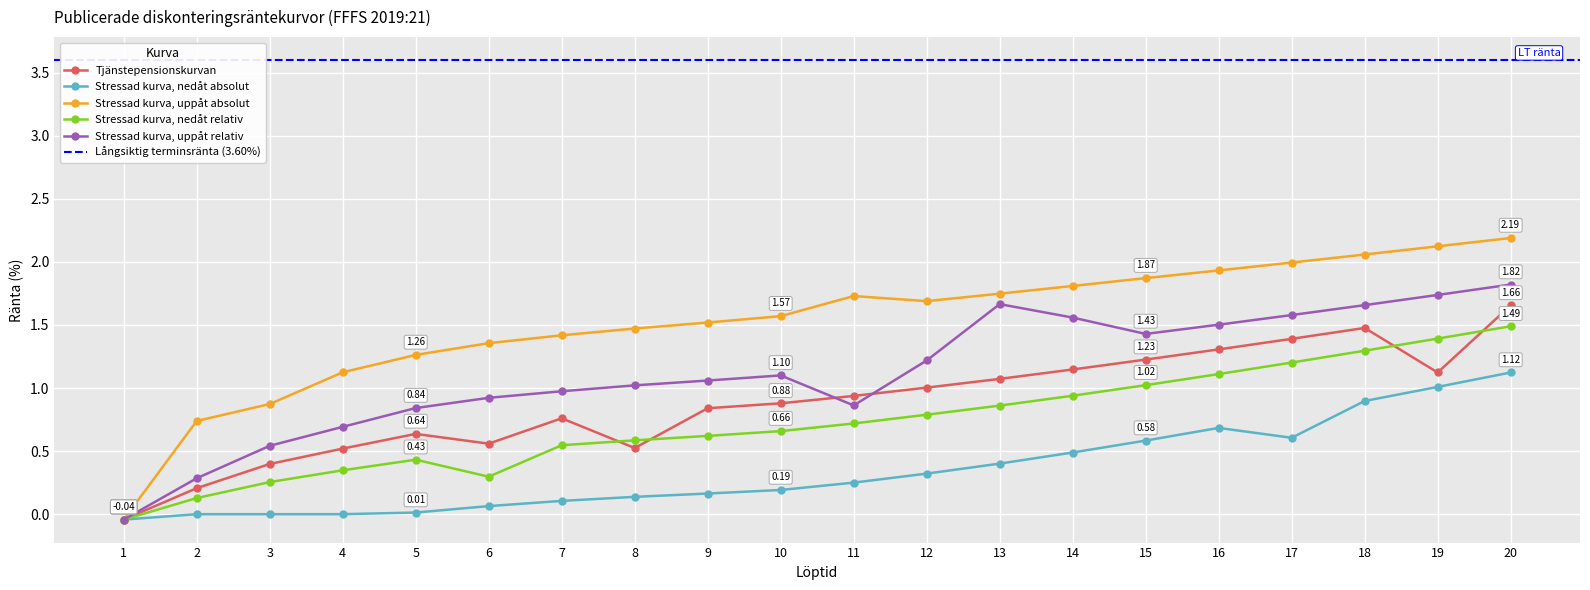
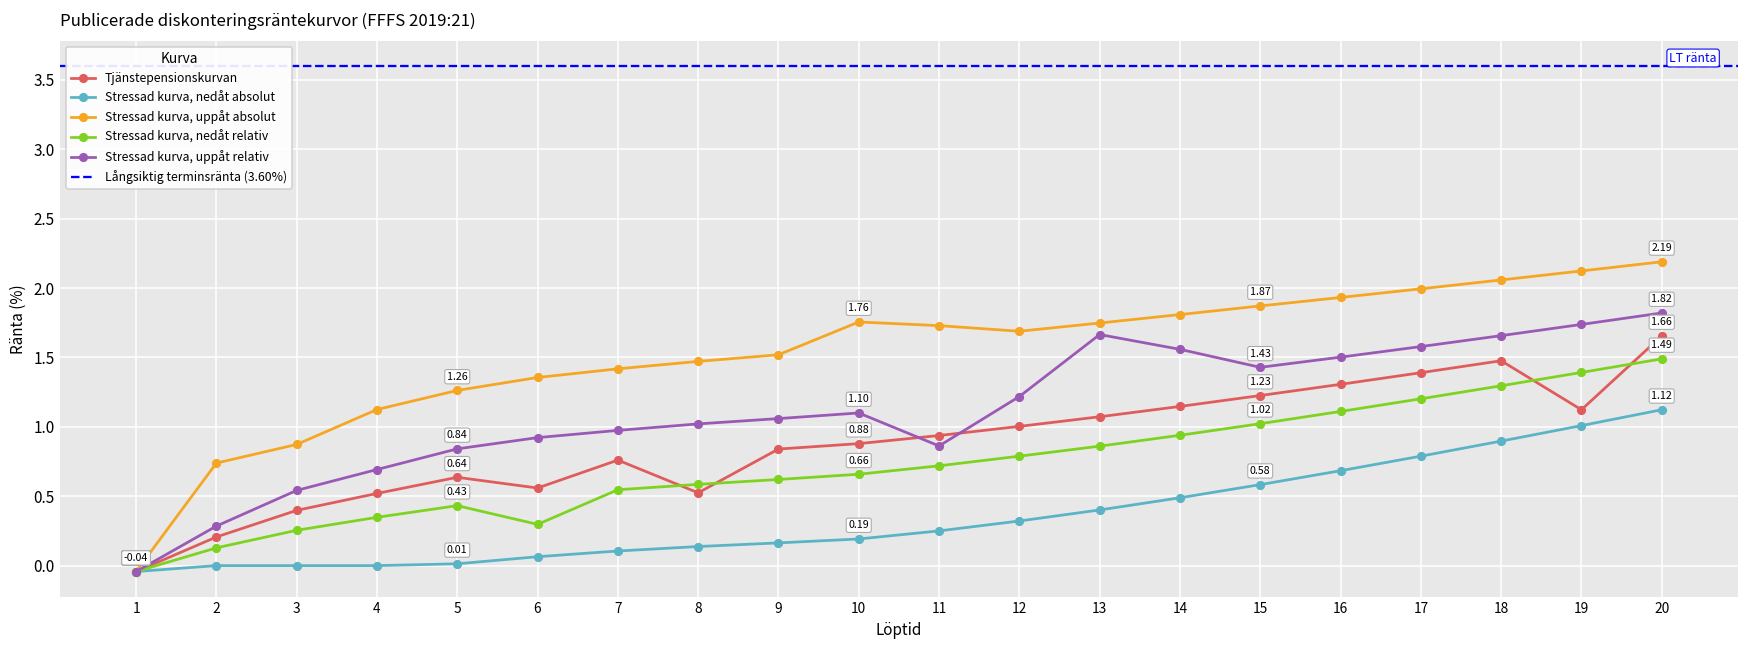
Stressad kurva, uppåt absolut, 10: 1.57 -> 1.76
Stressad kurva, nedåt absolut, 17: 0.61 -> 0.79
